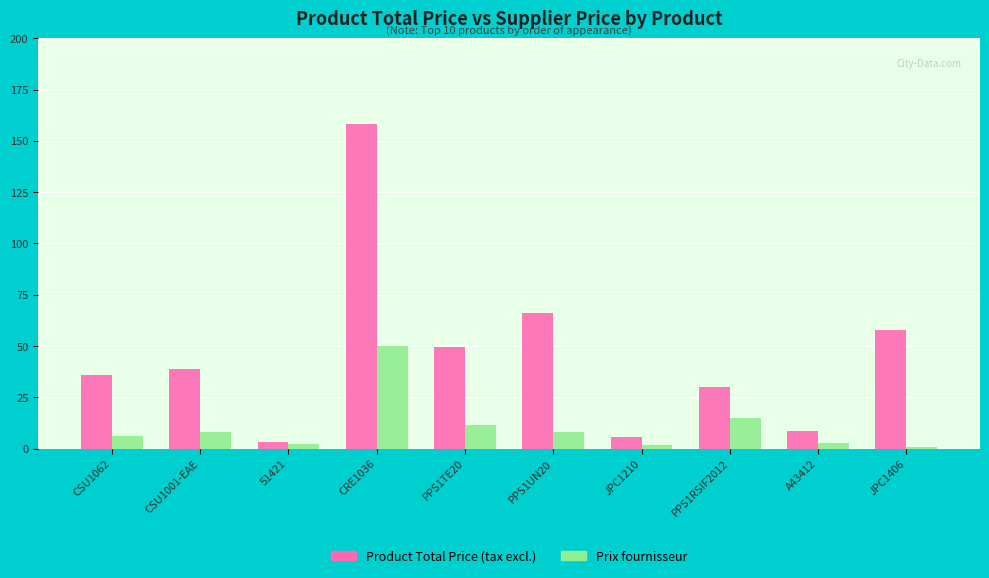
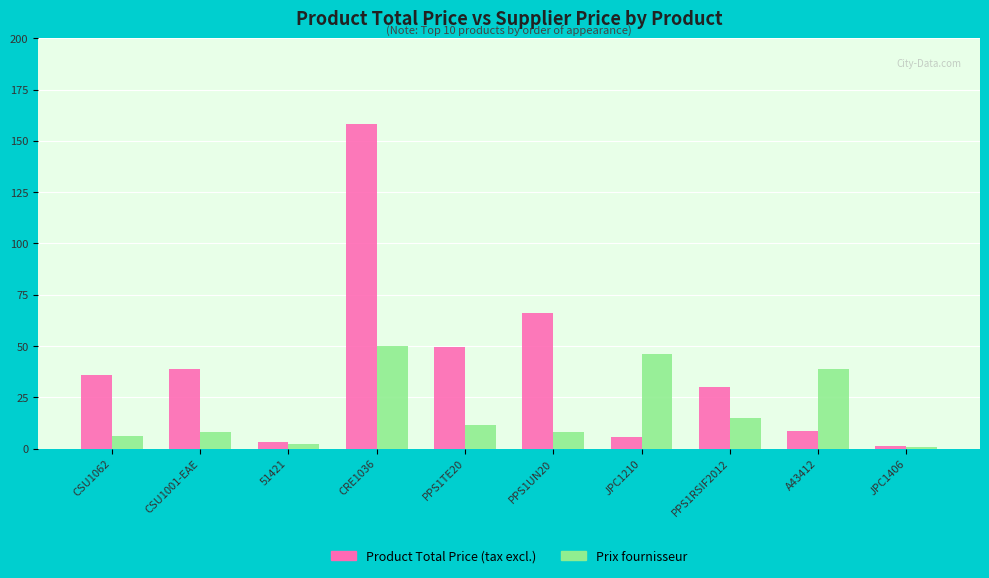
Prix fournisseur, JPC1210: 2 -> 46
Prix fournisseur, A43412: 3 -> 39
Product Total Price (tax excl.), JPC1406: 58 -> 1
